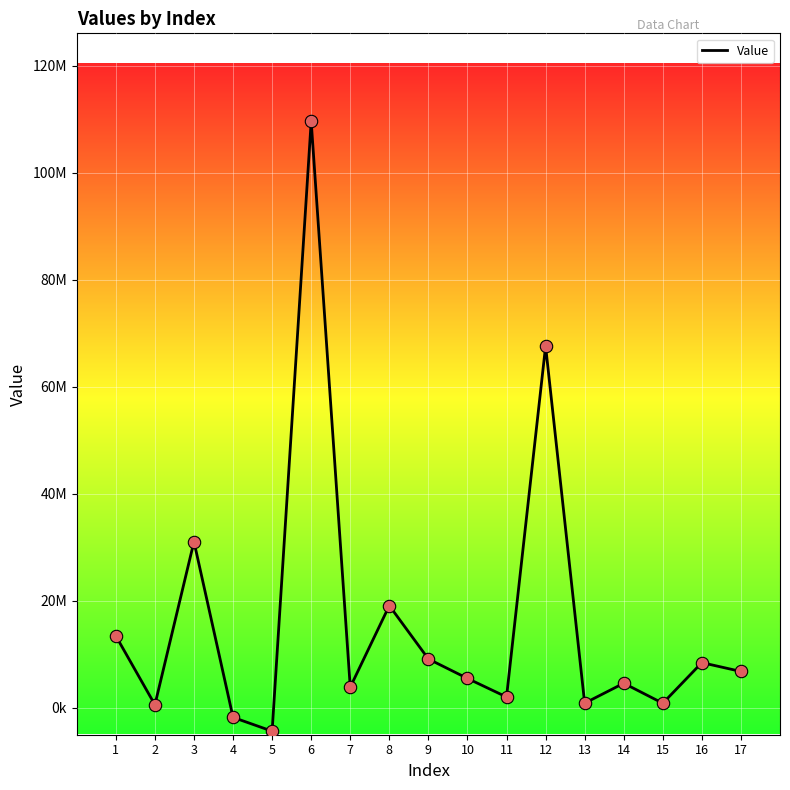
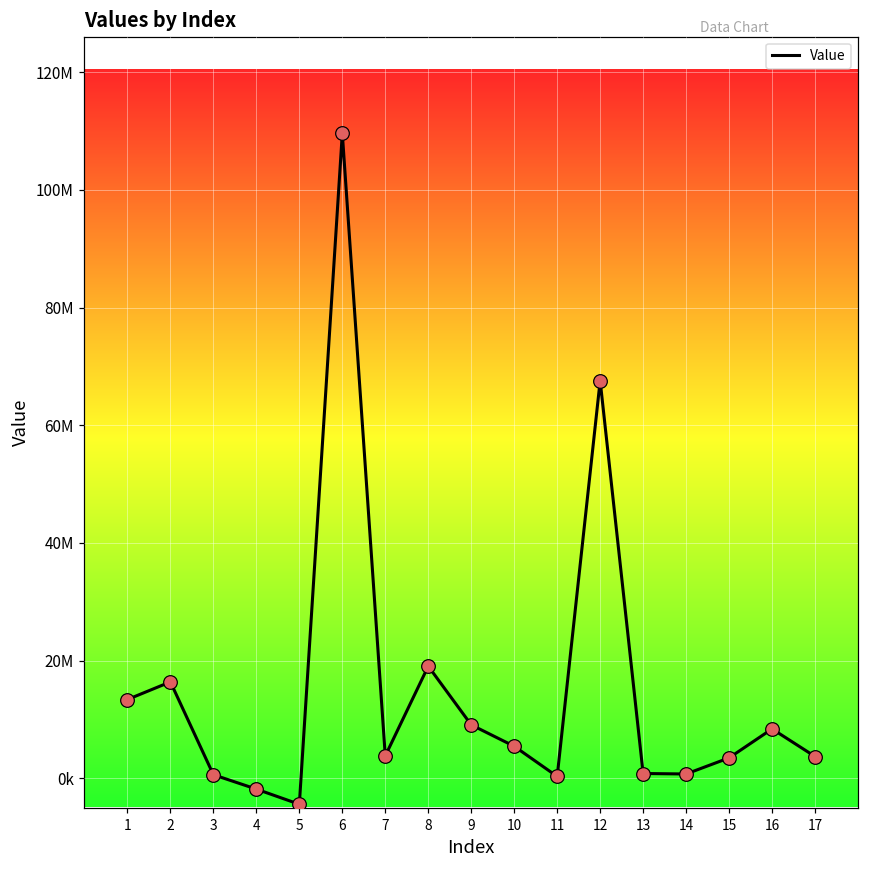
2: 1000000 -> 16000000
3: 31000000 -> 1000000
11: 2000000 -> 0
14: 5000000 -> 1000000
15: 1000000 -> 3000000
17: 7000000 -> 4000000
